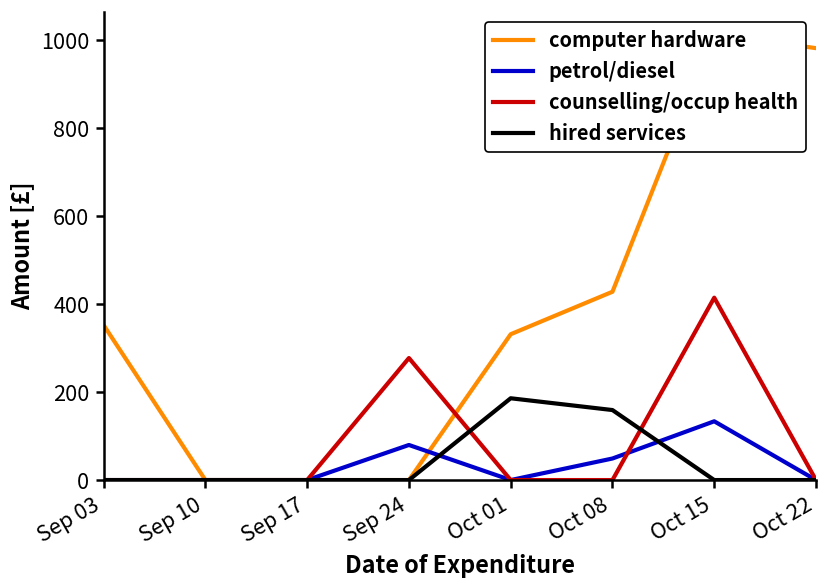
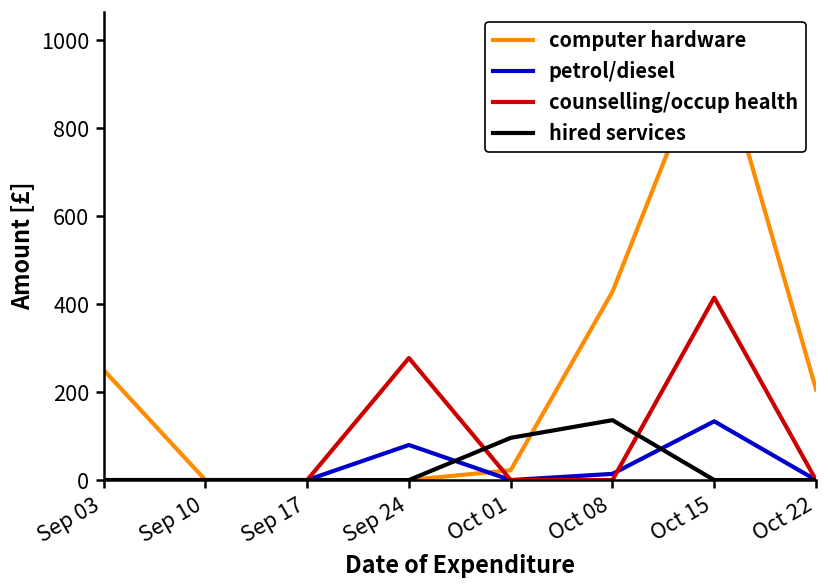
computer hardware, Sep 03: 350 -> 250
computer hardware, Oct 01: 330 -> 20
hired services, Oct 01: 190 -> 100
petrol/diesel, Oct 08: 50 -> 10
hired services, Oct 08: 160 -> 140
computer hardware, Oct 22: 980 -> 210
